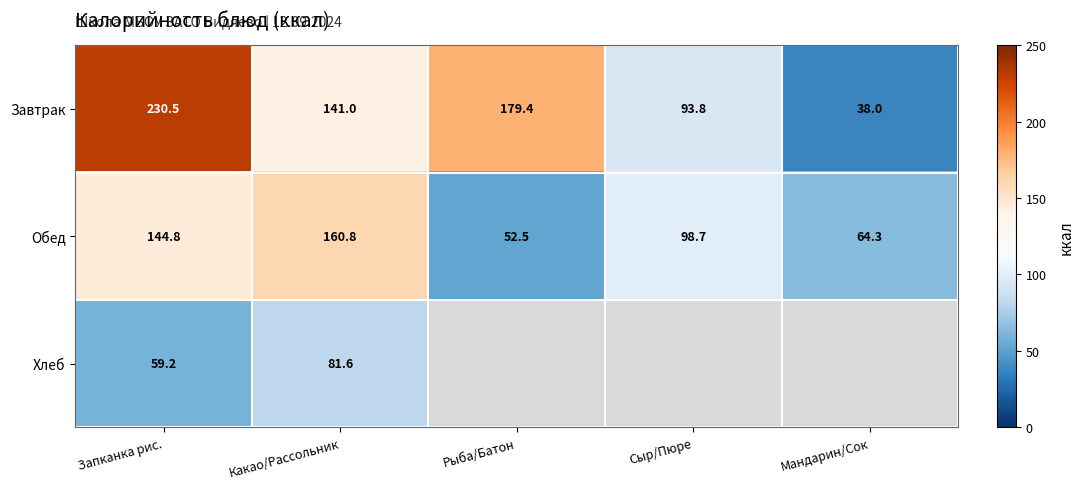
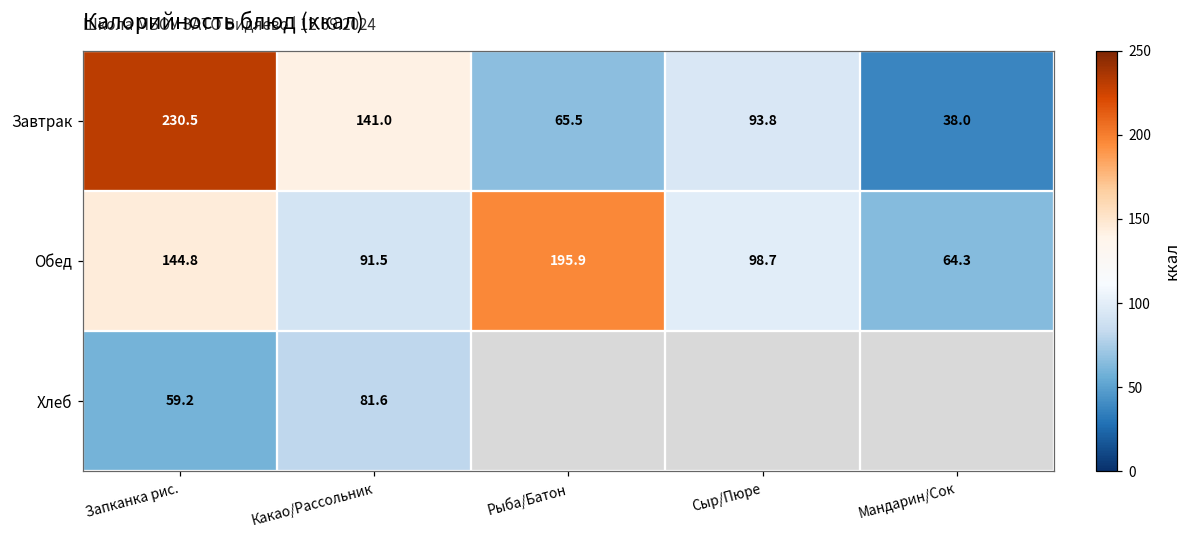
Завтрак, Рыба/Батон: 179.4 -> 65.5
Обед, Какао/Рассольник: 160.8 -> 91.5
Обед, Рыба/Батон: 52.5 -> 195.9
